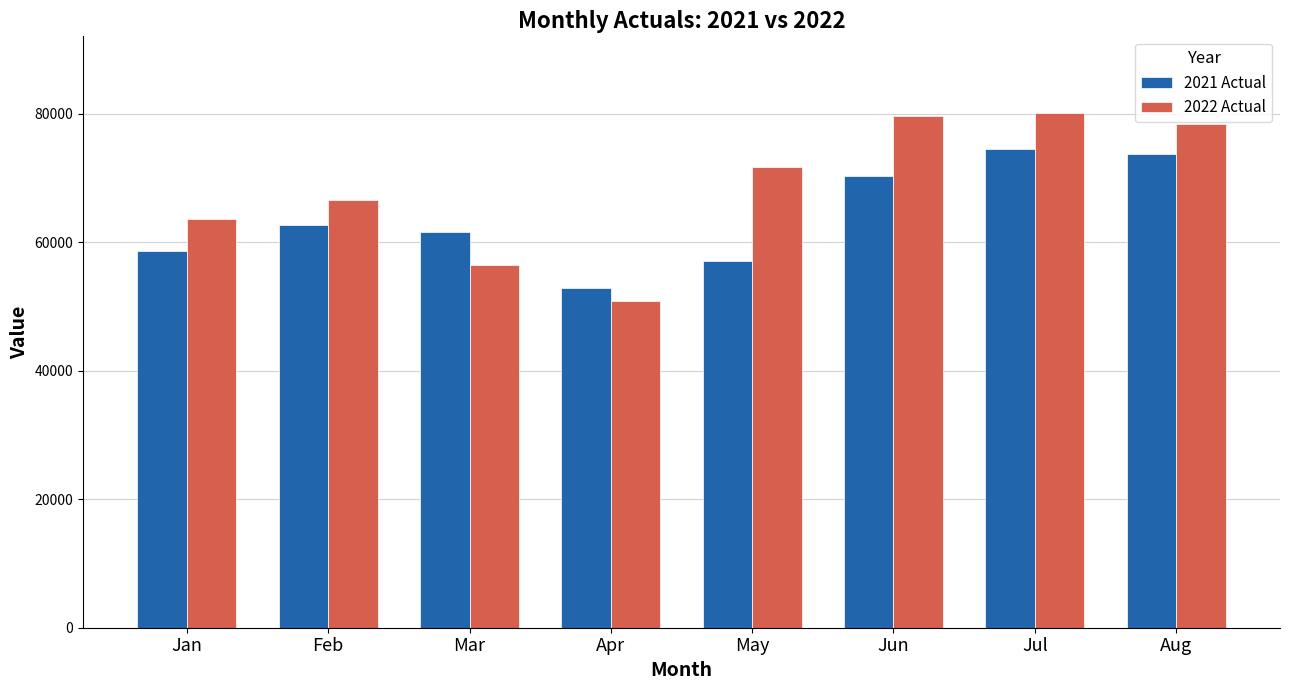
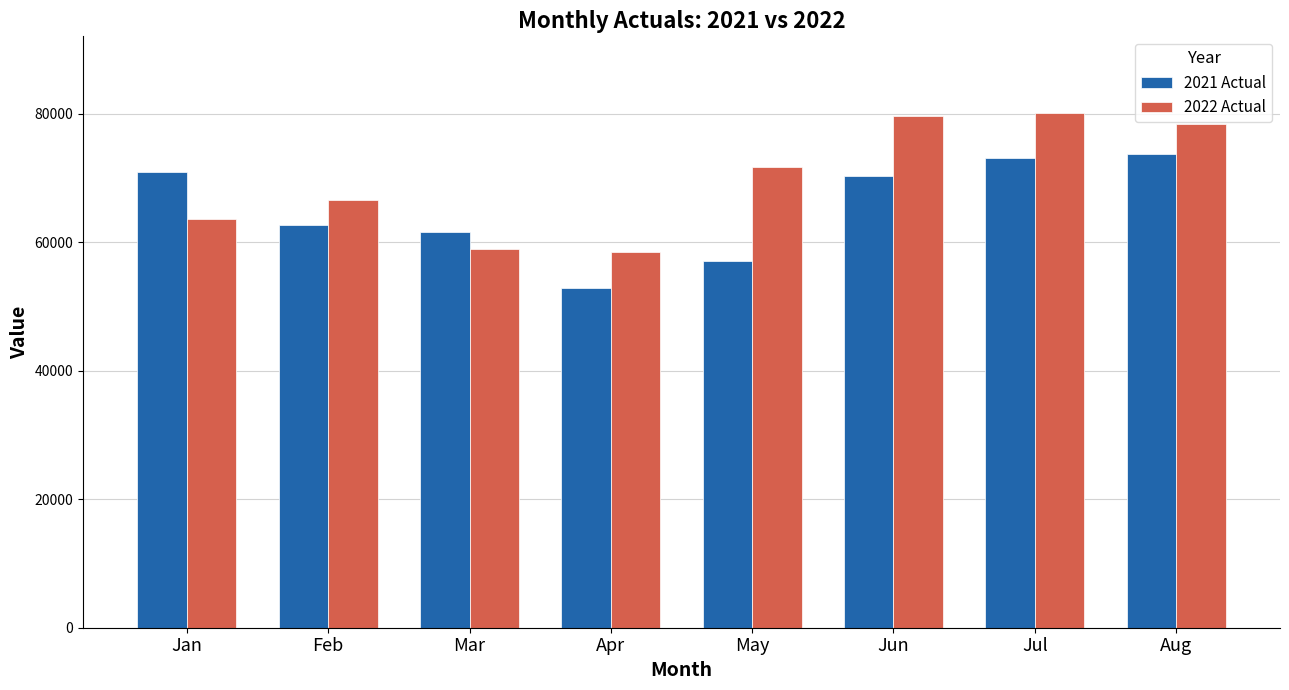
2021 Actual, Jan: 59000 -> 71000
2022 Actual, Mar: 56000 -> 59000
2022 Actual, Apr: 51000 -> 58000
2021 Actual, Jul: 74000 -> 73000
